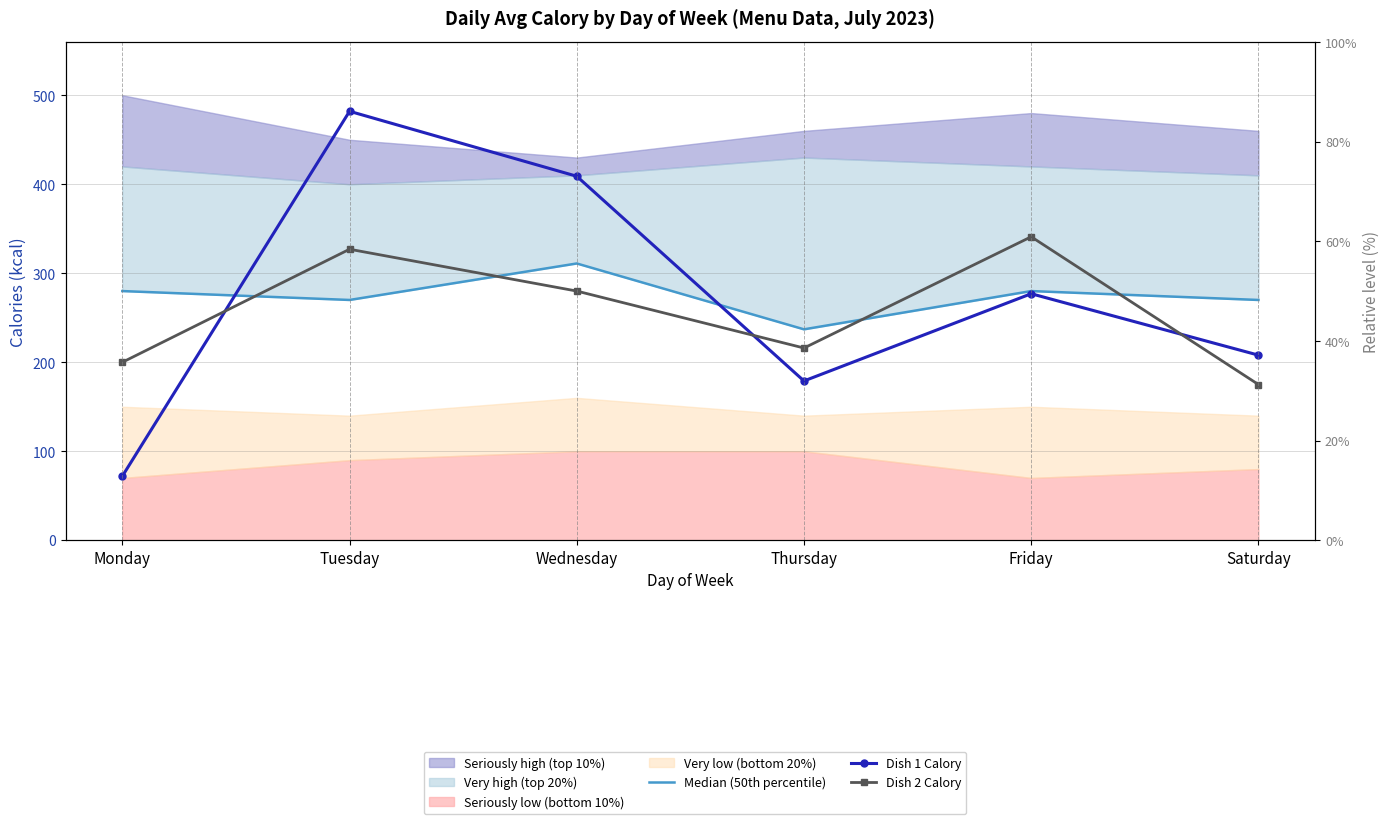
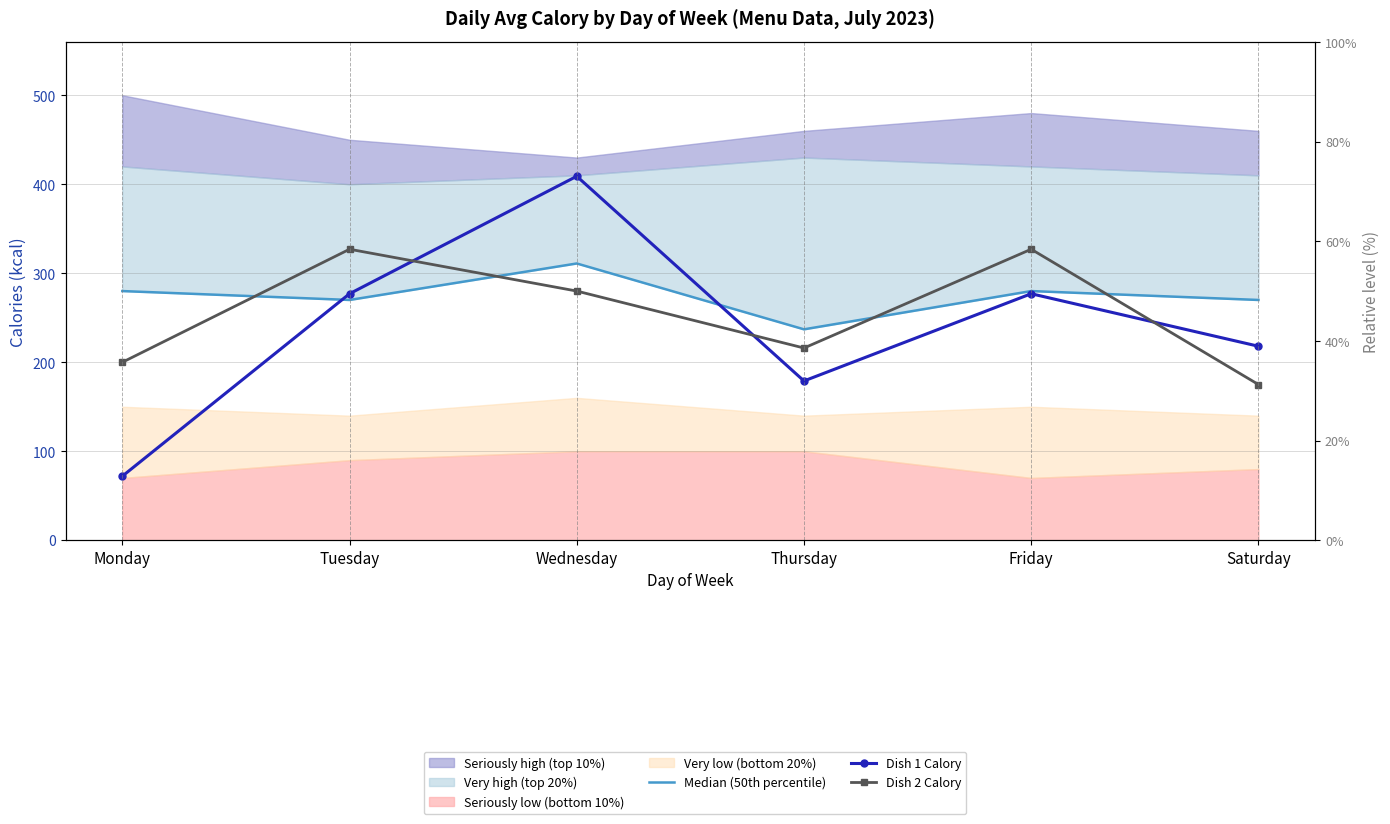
Dish 1 Calory, Tuesday: 480 -> 280
Dish 2 Calory, Friday: 340 -> 330
Dish 1 Calory, Saturday: 210 -> 220
